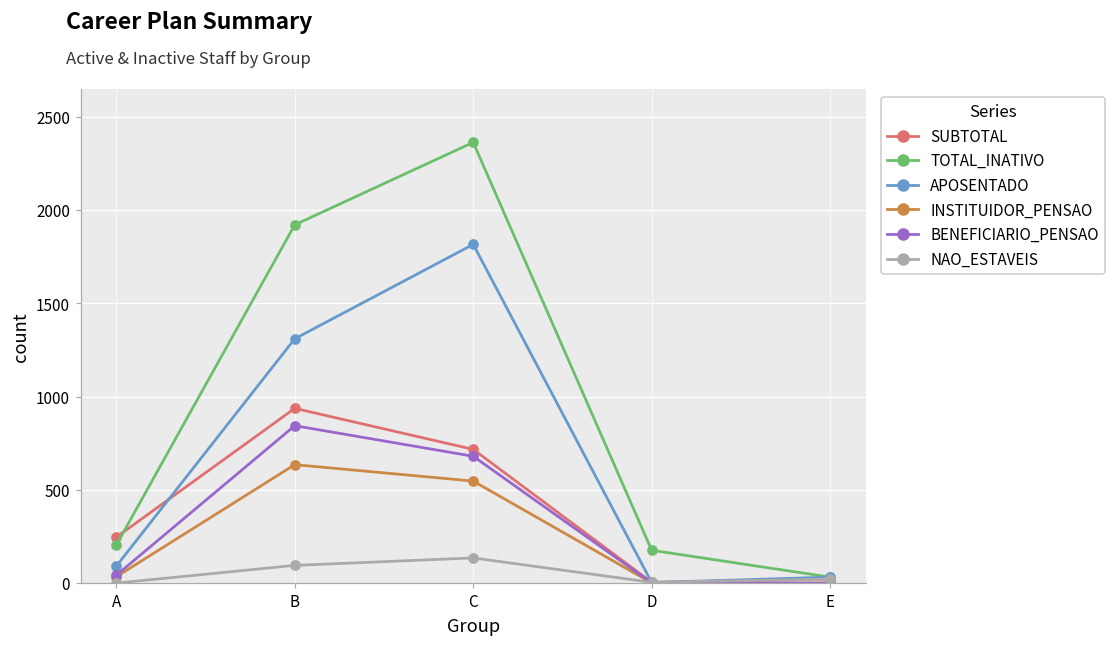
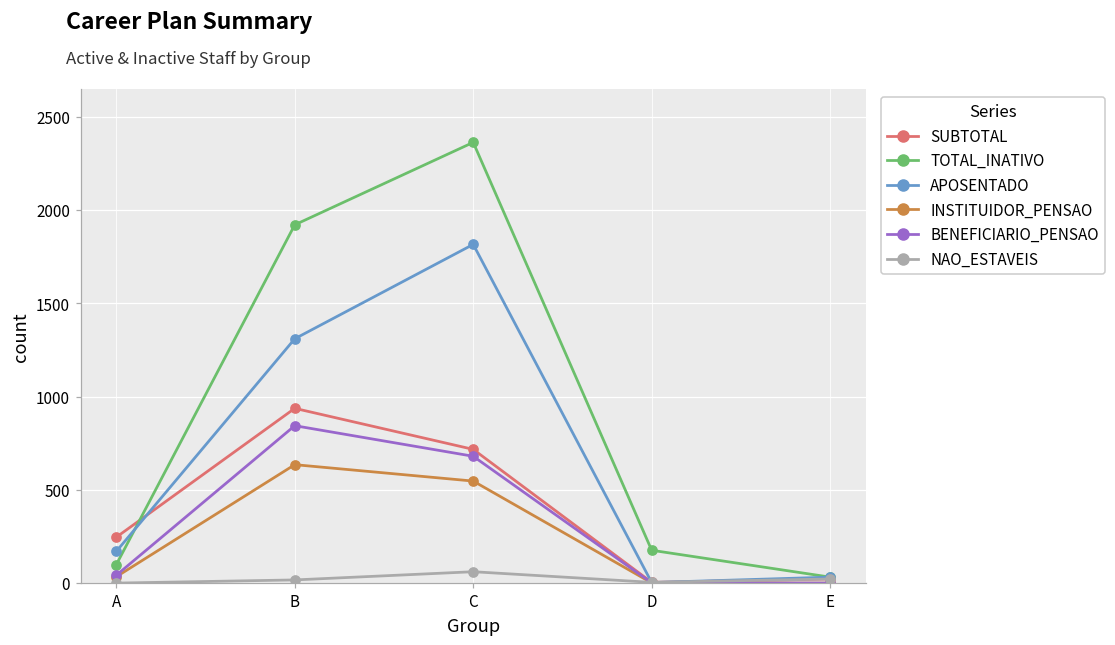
TOTAL_INATIVO, A: 200 -> 100
APOSENTADO, A: 90 -> 170
NAO_ESTAVEIS, B: 100 -> 20
NAO_ESTAVEIS, C: 140 -> 60
